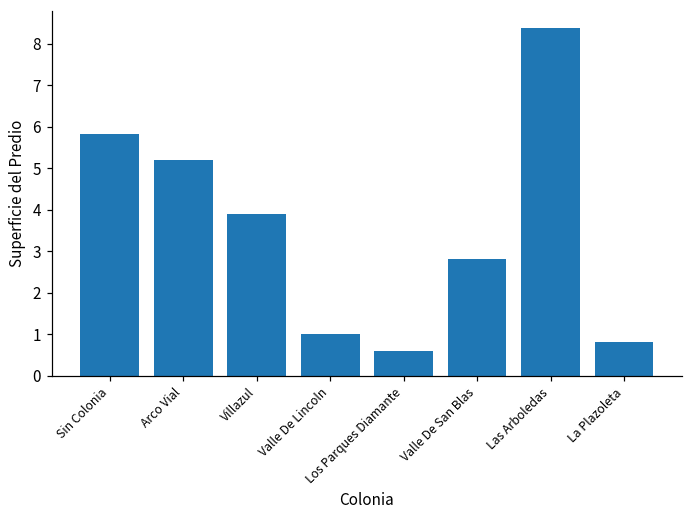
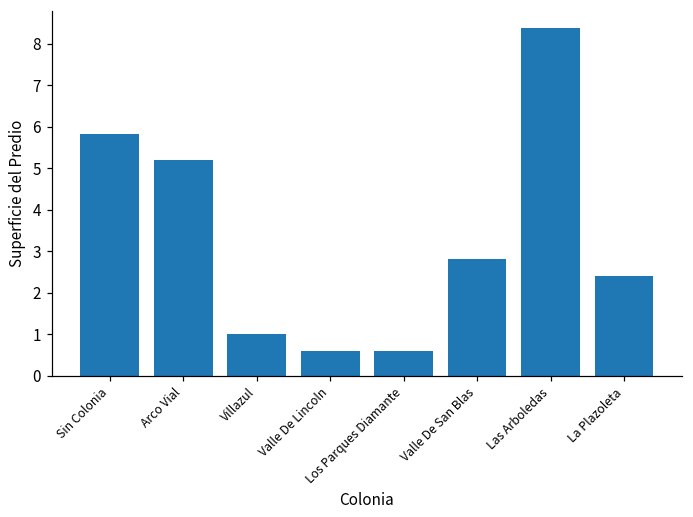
Villazul: 3.9 -> 1.0
Valle De Lincoln: 1.0 -> 0.6
La Plazoleta: 0.8 -> 2.4
